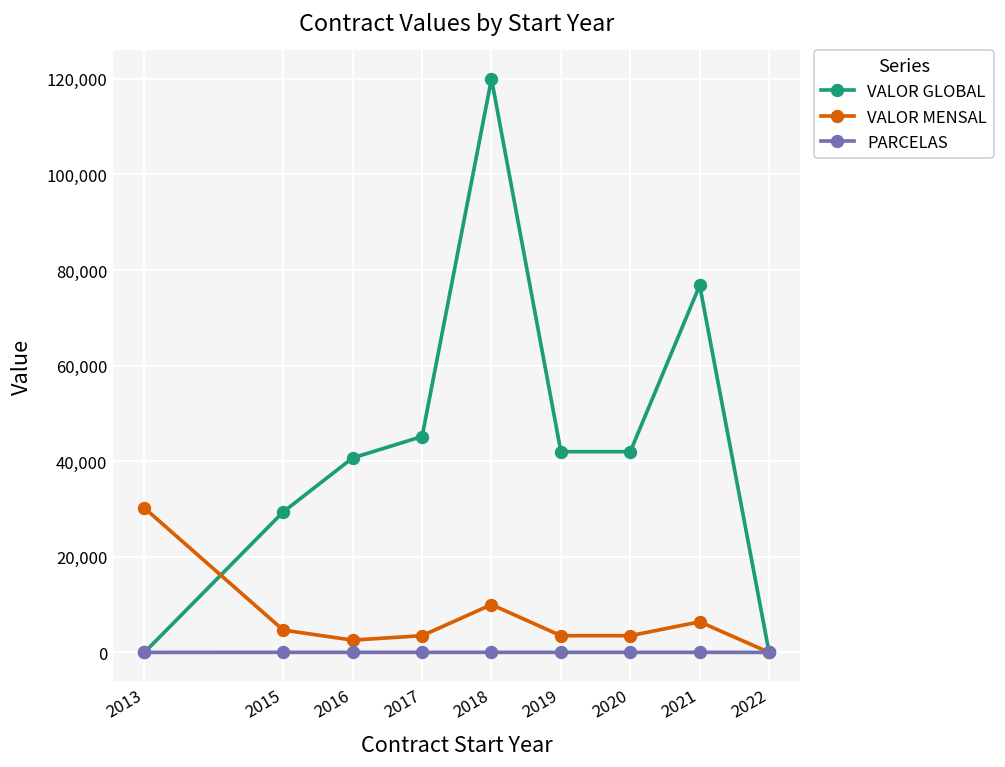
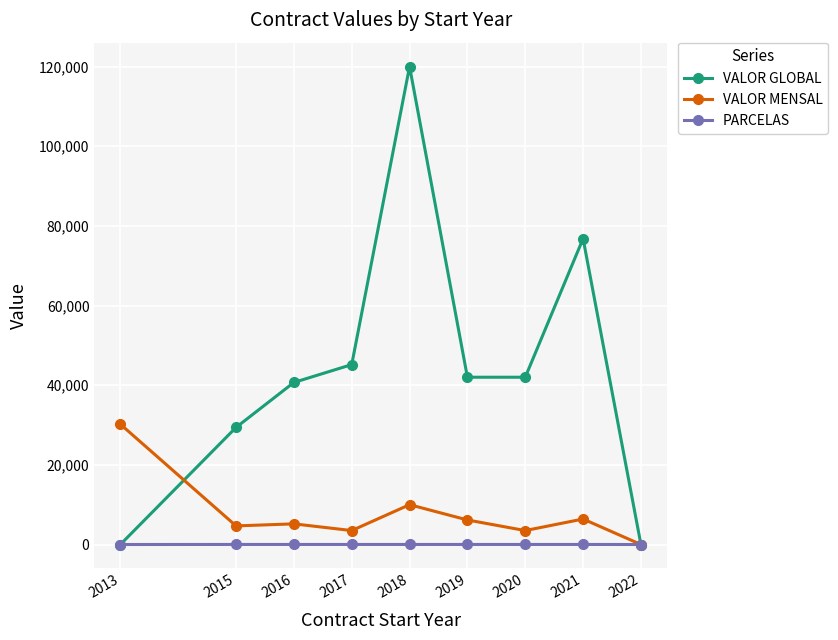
VALOR MENSAL, 2016: 3,000 -> 5,000
VALOR MENSAL, 2019: 4,000 -> 6,000
